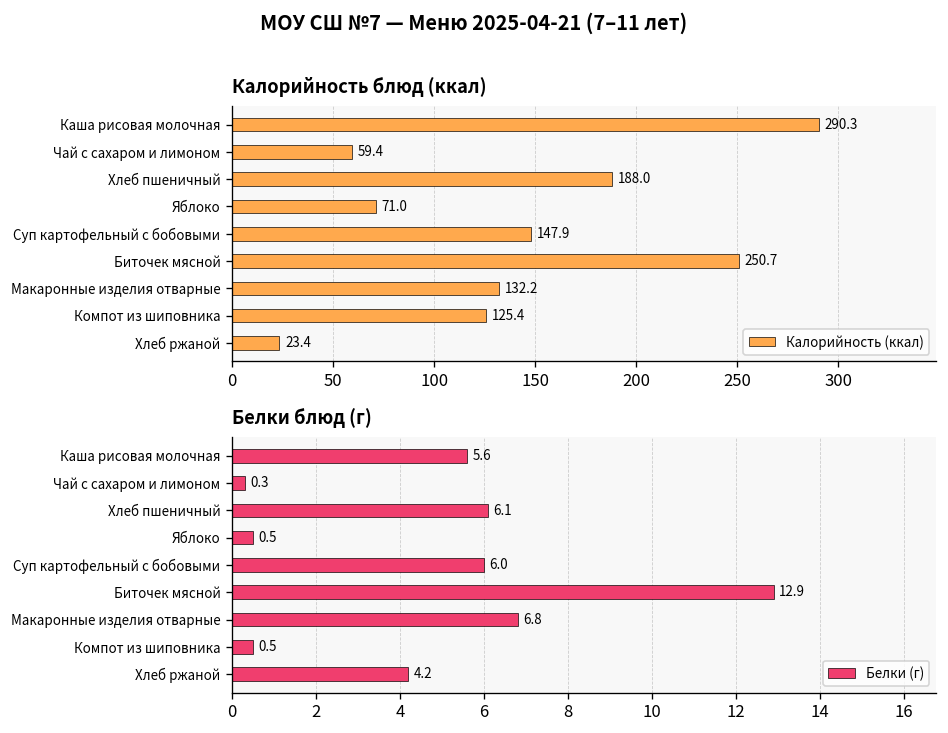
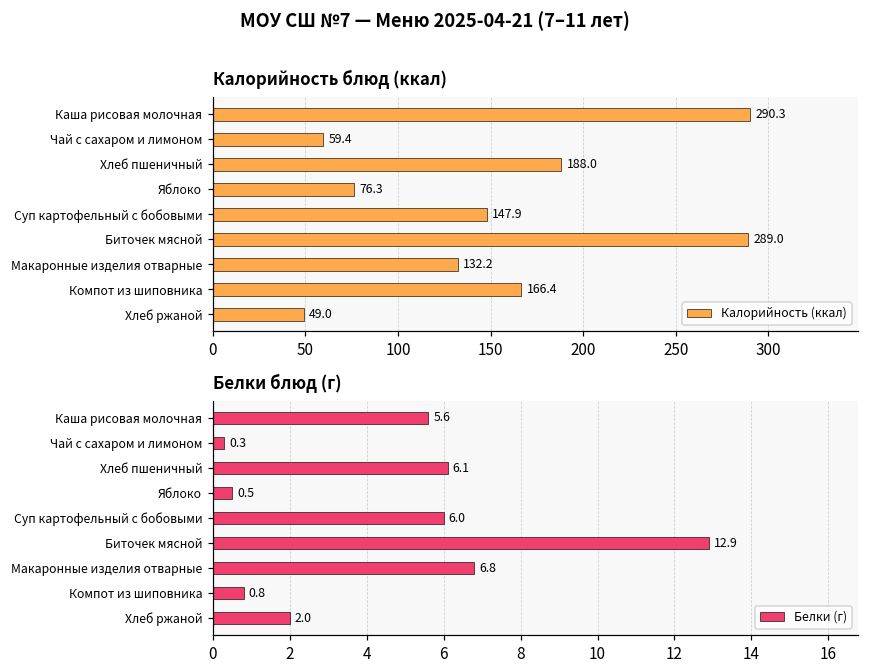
Калорийность блюд (ккал), Яблоко: 71.0 -> 76.3
Калорийность блюд (ккал), Биточек мясной: 250.7 -> 289.0
Калорийность блюд (ккал), Компот из шиповника: 125.4 -> 166.4
Калорийность блюд (ккал), Хлеб ржаной: 23.4 -> 49.0
Белки блюд (г), Компот из шиповника: 0.5 -> 0.8
Белки блюд (г), Хлеб ржаной: 4.2 -> 2.0
